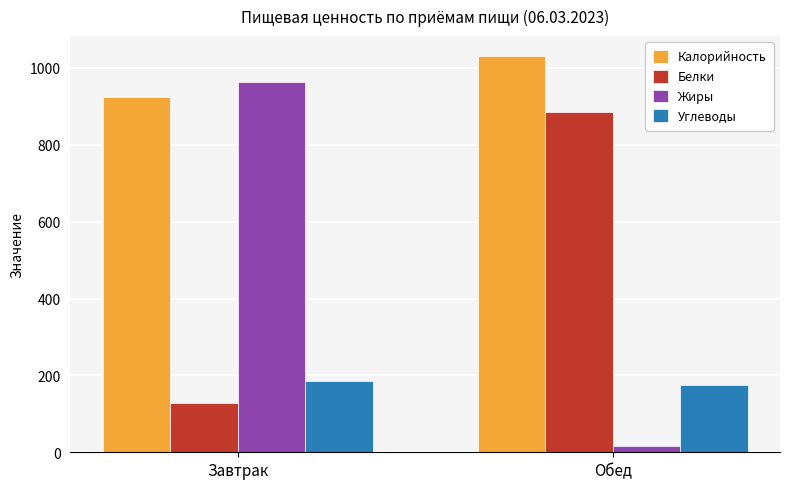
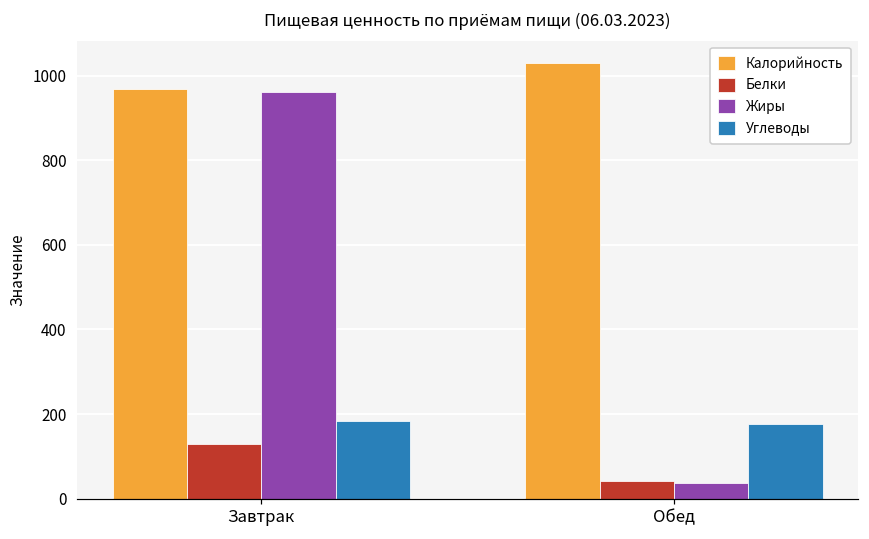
Калорийность, Завтрак: 920 -> 970
Белки, Обед: 880 -> 40
Жиры, Обед: 20 -> 40
